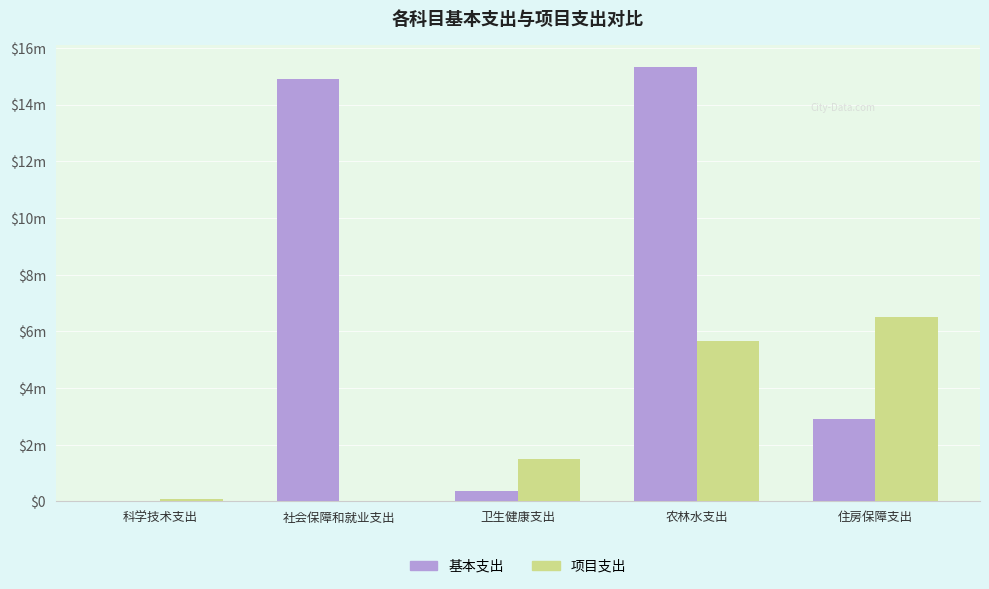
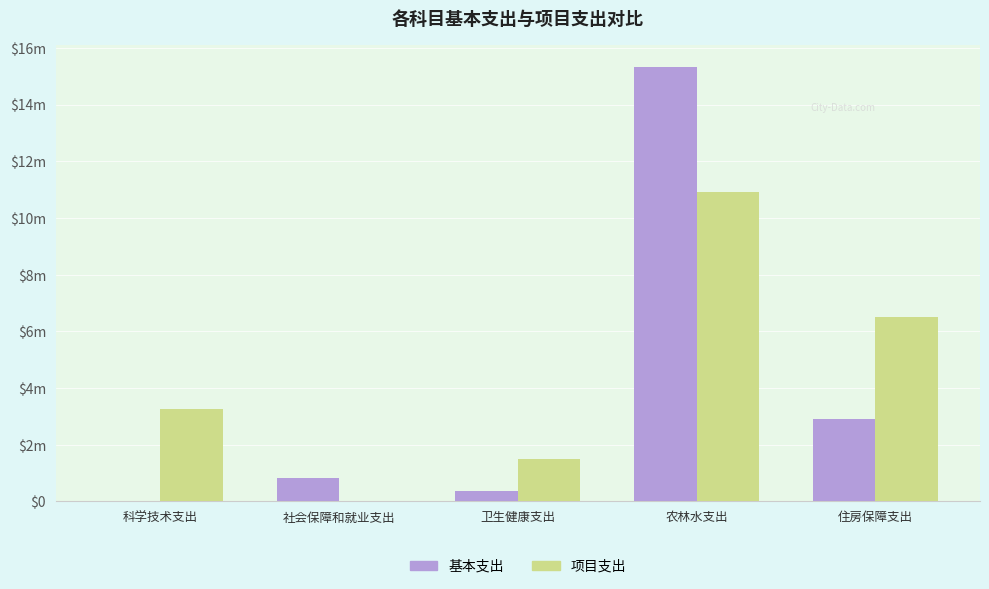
项目支出, 科学技术支出: $0.1m -> $3.3m
基本支出, 社会保障和就业支出: $14.9m -> $0.8m
项目支出, 农林水支出: $5.6m -> $10.9m
